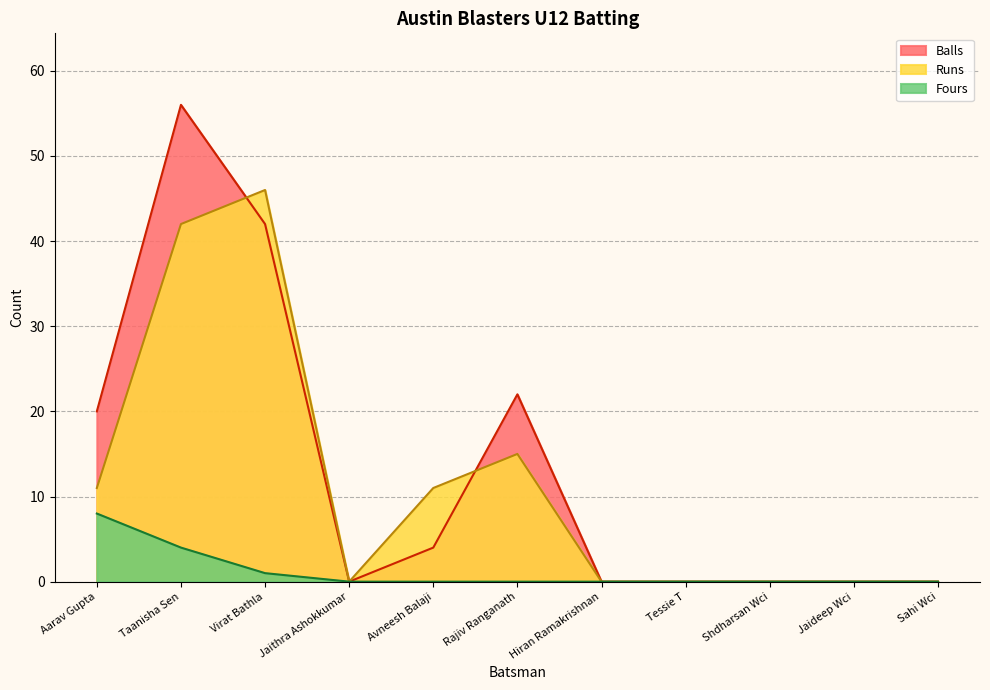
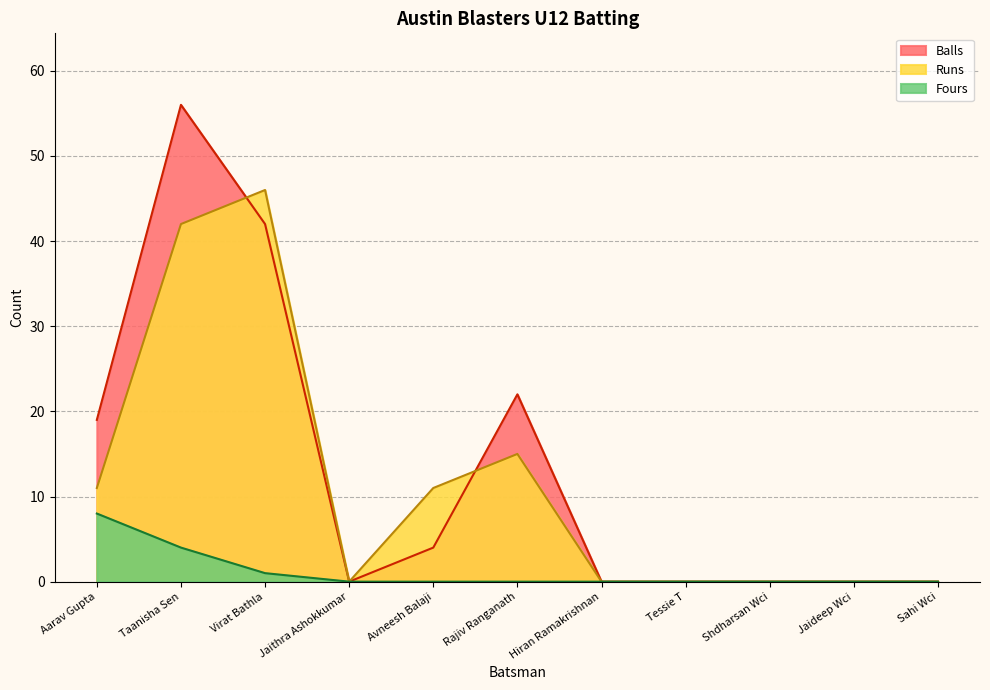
Balls, Aarav Gupta: 20 -> 19
